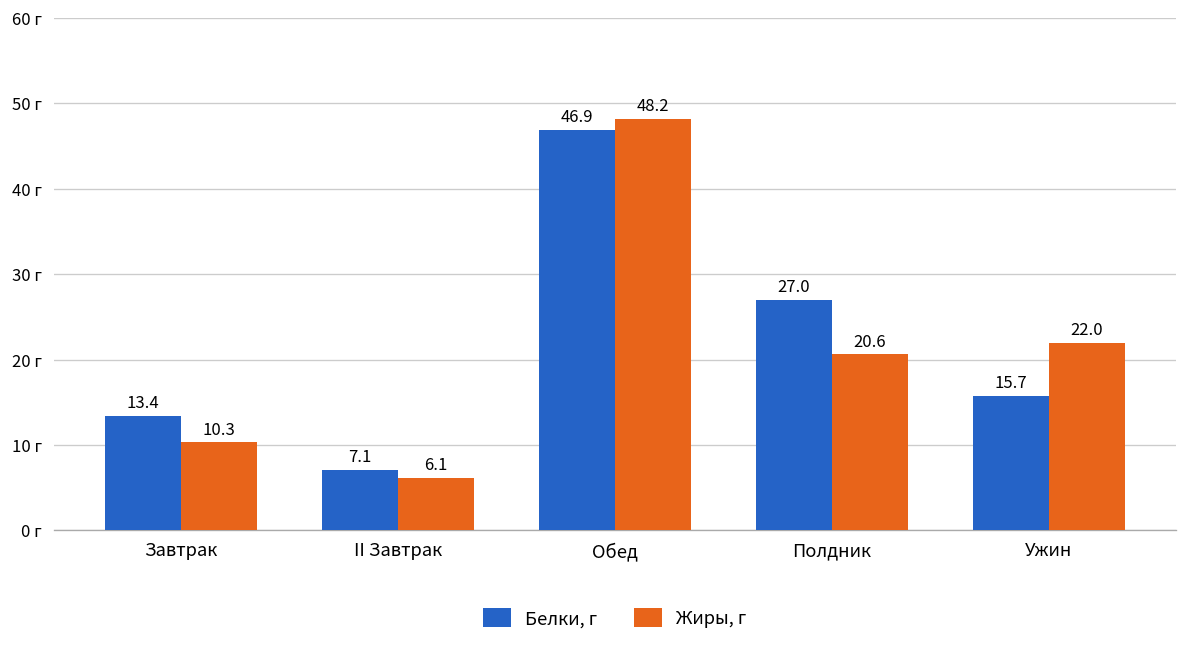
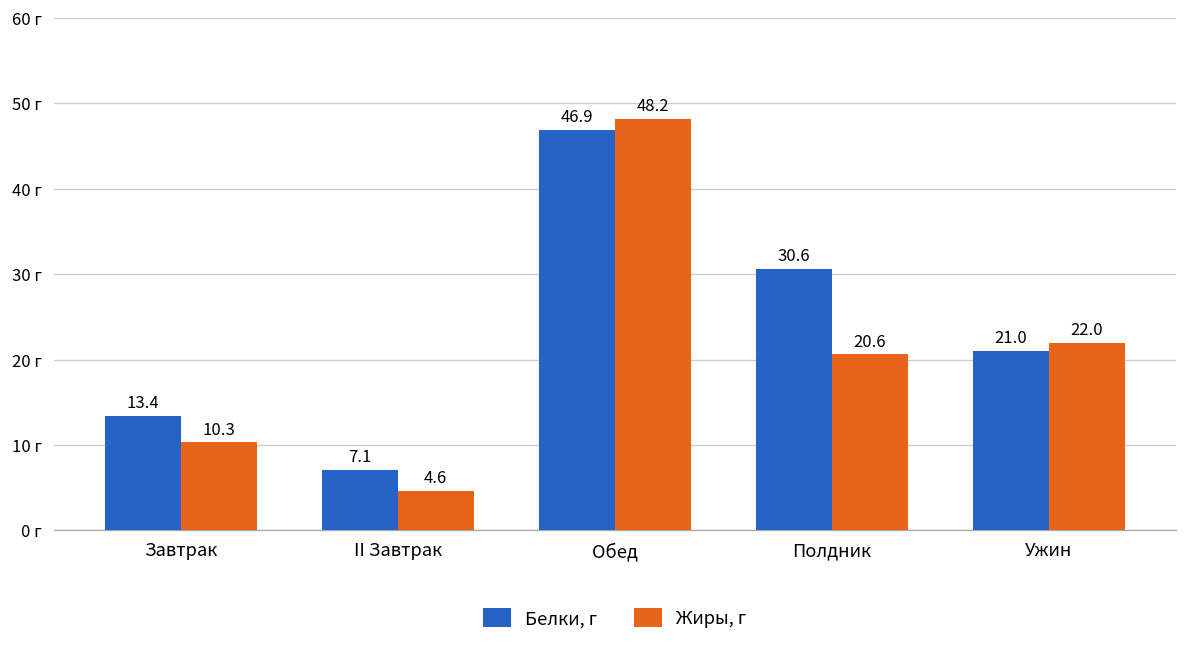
Жиры, г, II Завтрак: 6.1 -> 4.6
Белки, г, Полдник: 27.0 -> 30.6
Белки, г, Ужин: 15.7 -> 21.0
